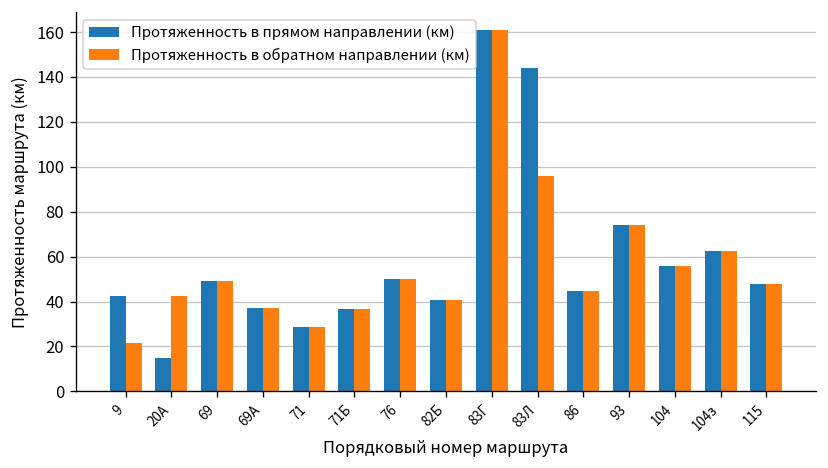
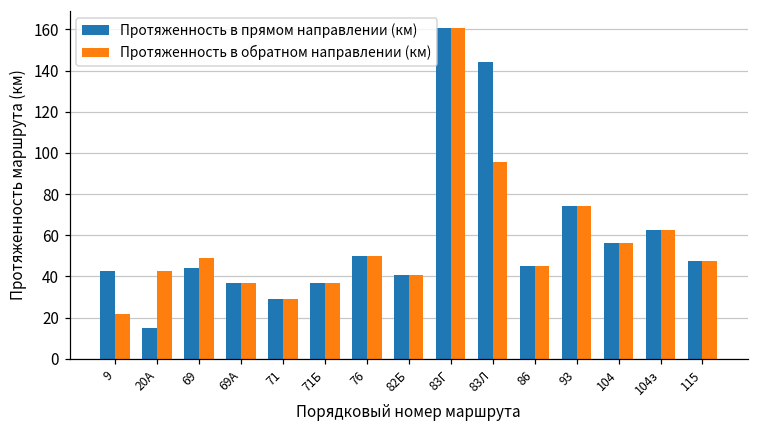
Протяженность в прямом направлении (км), 69: 49 -> 44
